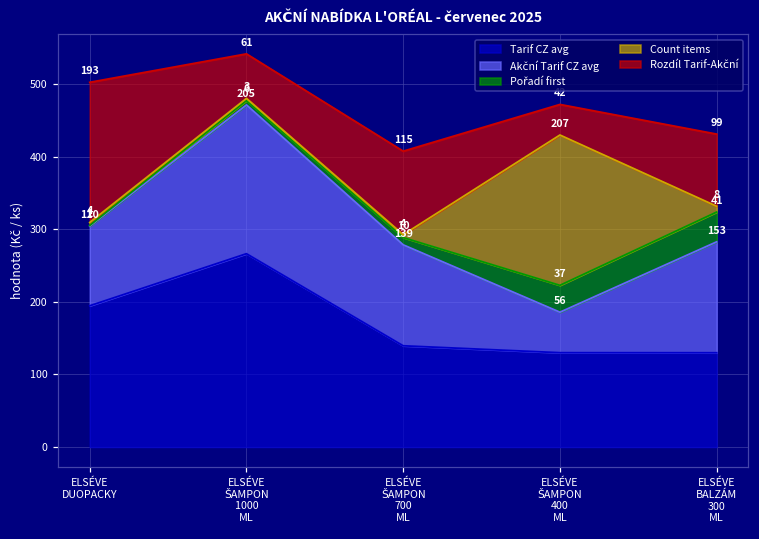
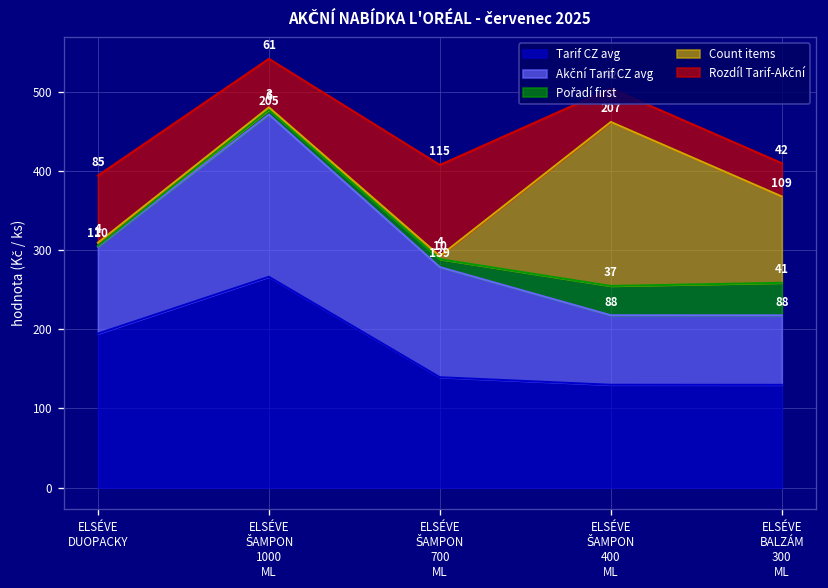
Rozdíl Tarif-Akční, ELSÉVE DUOPACKY: 193 -> 85
Akční Tarif CZ avg, ELSÉVE ŠAMPON 400 ML: 56 -> 88
Akční Tarif CZ avg, ELSÉVE BALZÁM 300 ML: 153 -> 88
Count items, ELSÉVE BALZÁM 300 ML: 8 -> 109
Rozdíl Tarif-Akční, ELSÉVE BALZÁM 300 ML: 99 -> 42
